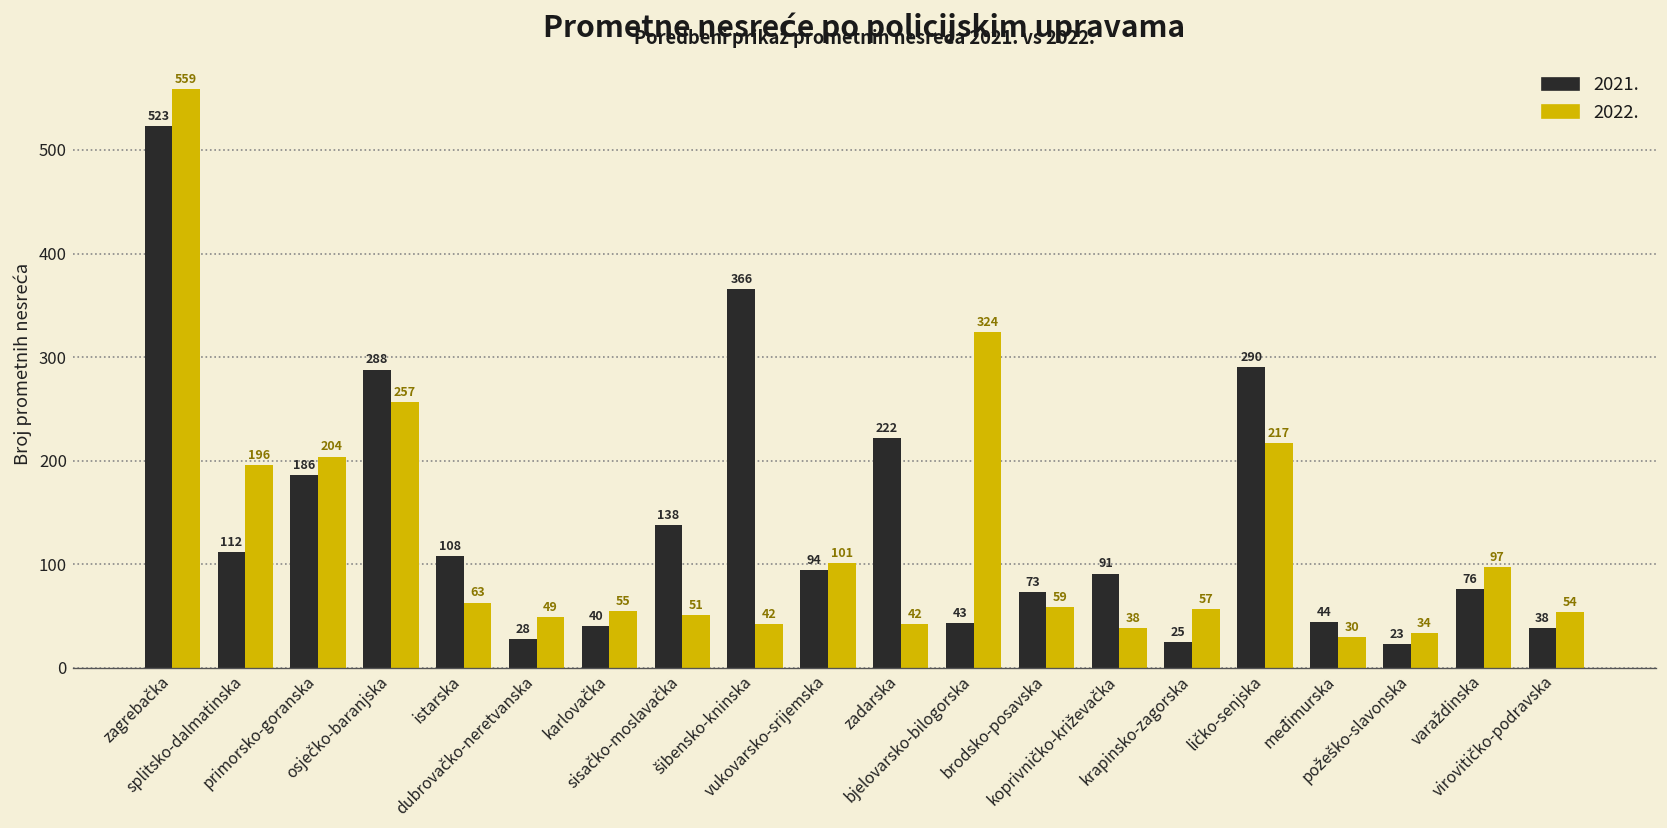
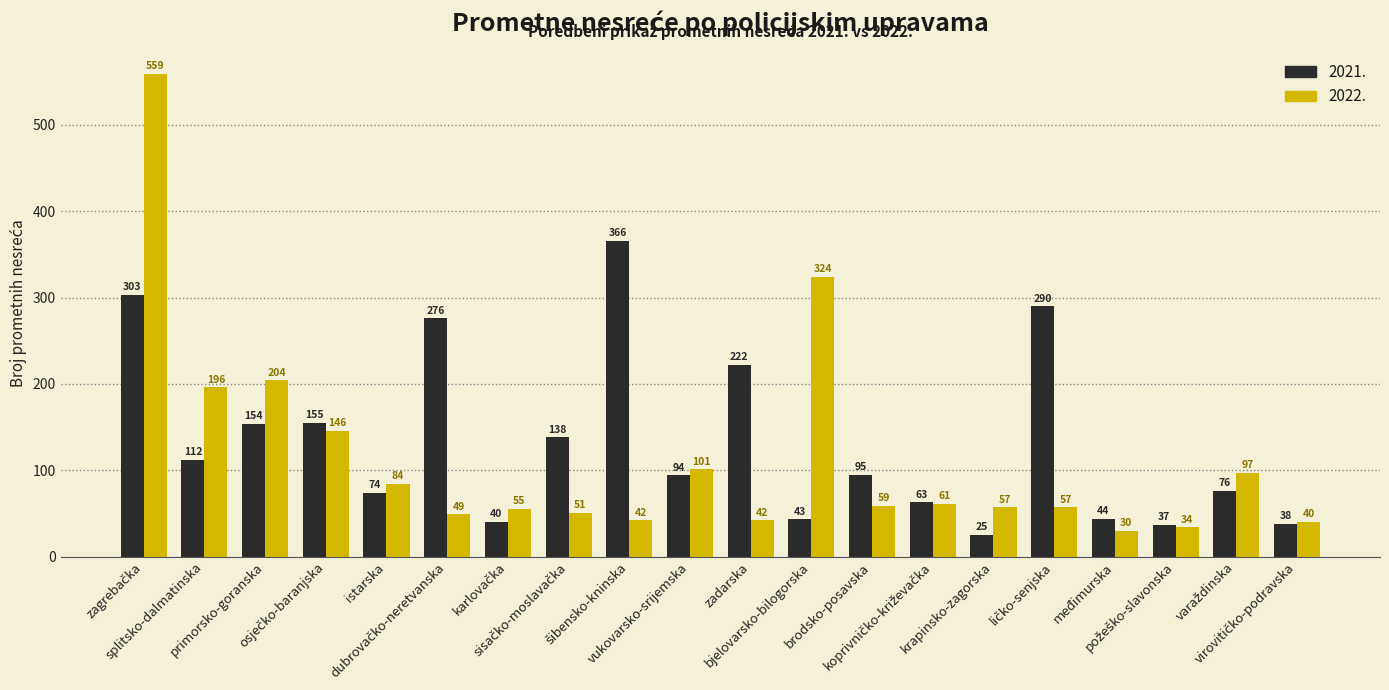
2021., zagrebačka: 523 -> 303
2021., primorsko-goranska: 186 -> 154
2021., osječko-baranjska: 288 -> 155
2022., osječko-baranjska: 257 -> 146
2021., istarska: 108 -> 74
2022., istarska: 63 -> 84
2021., dubrovačko-neretvanska: 28 -> 276
2021., brodsko-posavska: 73 -> 95
2021., koprivničko-križevačka: 91 -> 63
2022., koprivničko-križevačka: 38 -> 61
2022., ličko-senjska: 217 -> 57
2021., požeško-slavonska: 23 -> 37
2022., virovitičko-podravska: 54 -> 40
